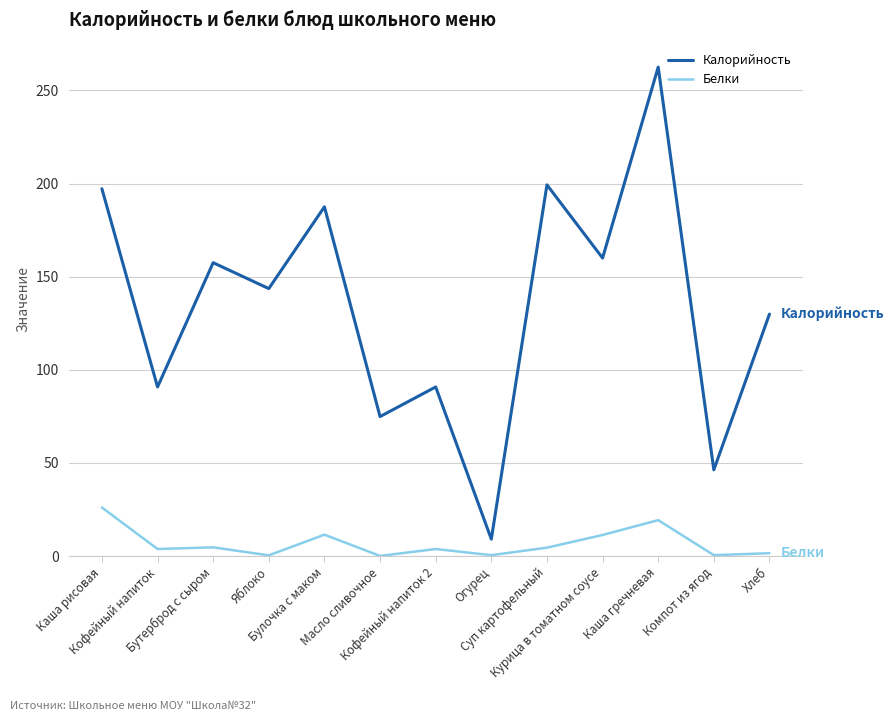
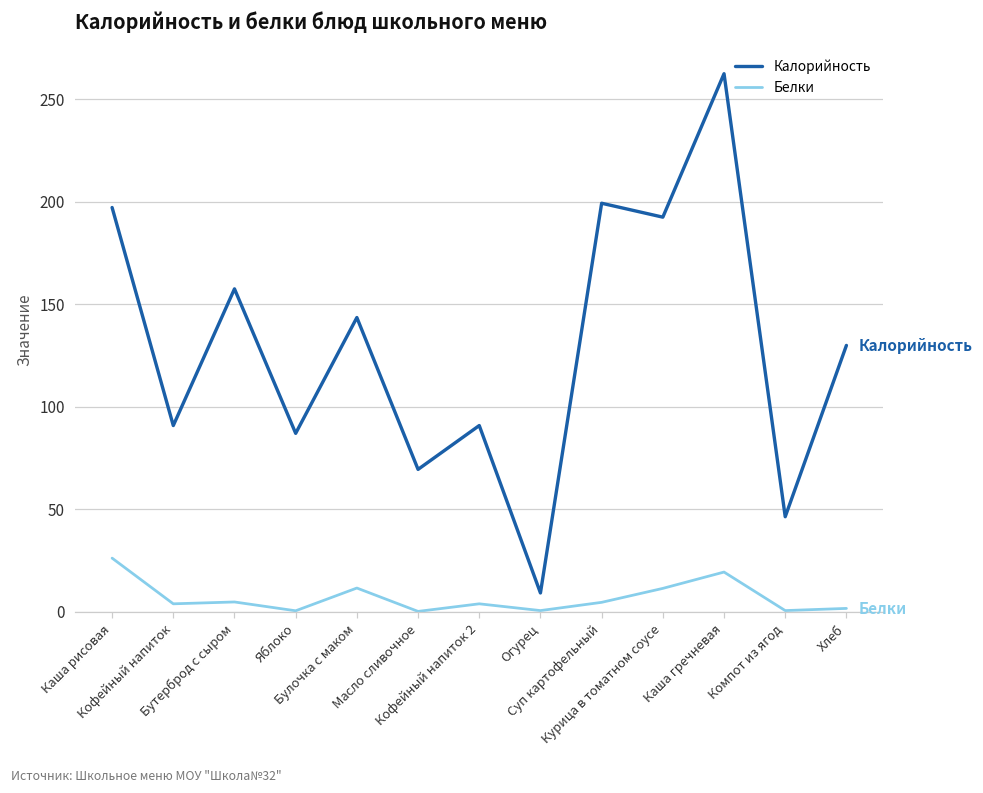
Калорийность, Яблоко: 144 -> 87
Калорийность, Булочка с маком: 188 -> 144
Калорийность, Масло сливочное: 75 -> 69
Калорийность, Курица в томатном соусе: 160 -> 193
